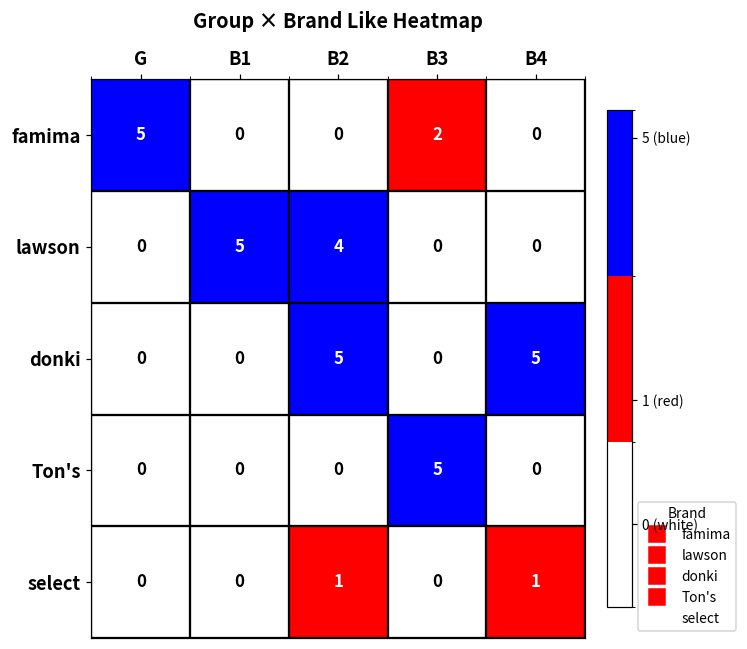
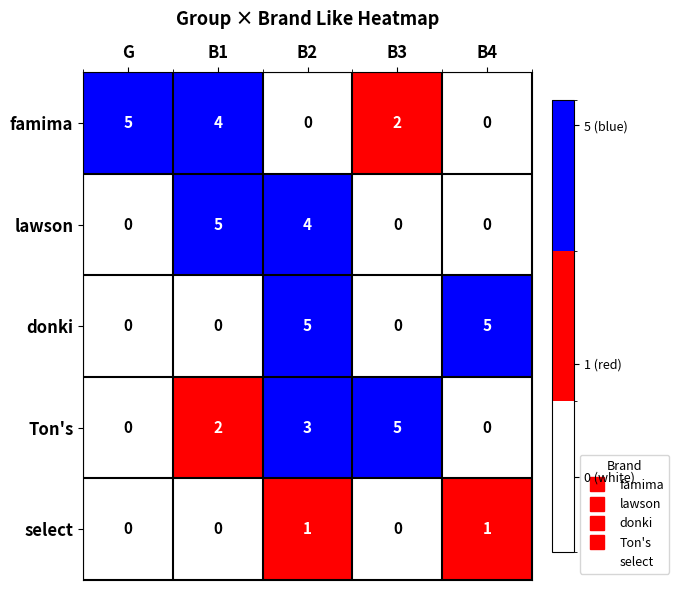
famima, B1: 0 -> 4
Ton's, B1: 0 -> 2
Ton's, B2: 0 -> 3
